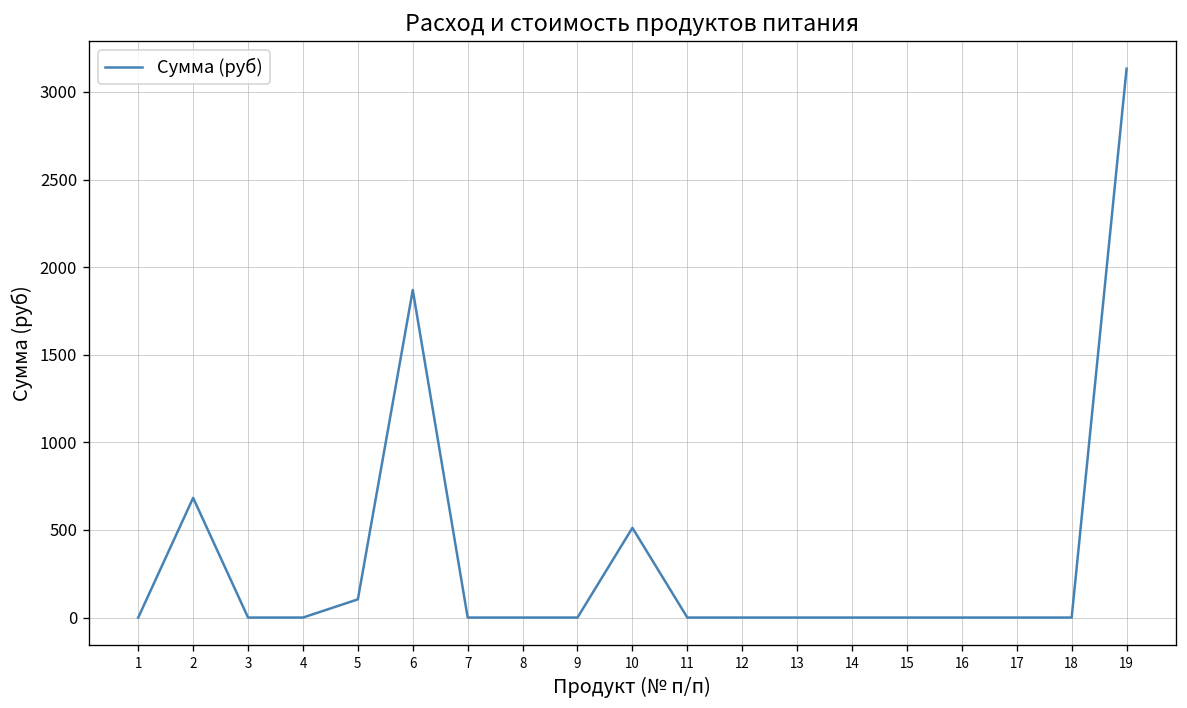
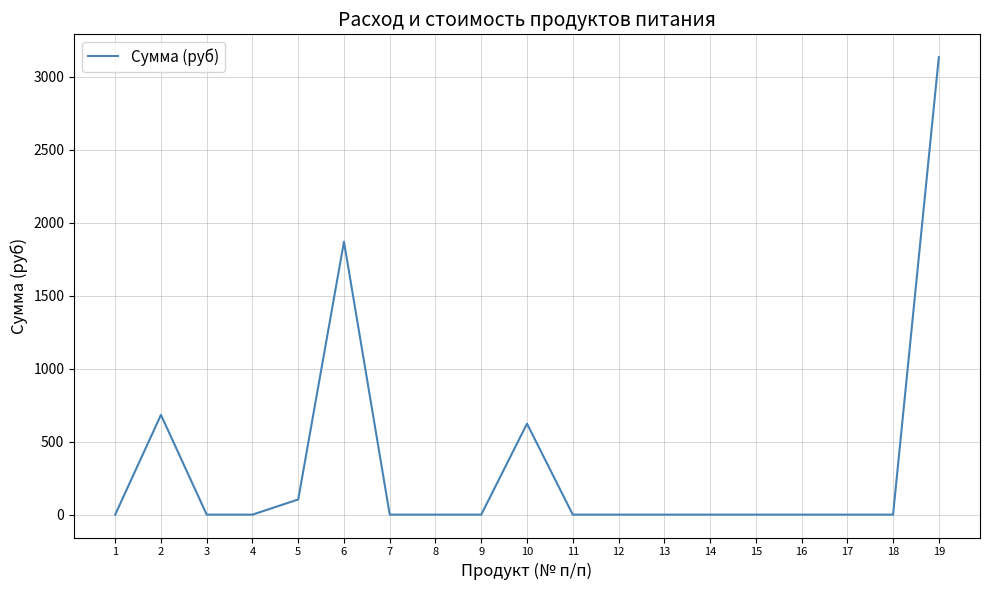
10: 510 -> 620
